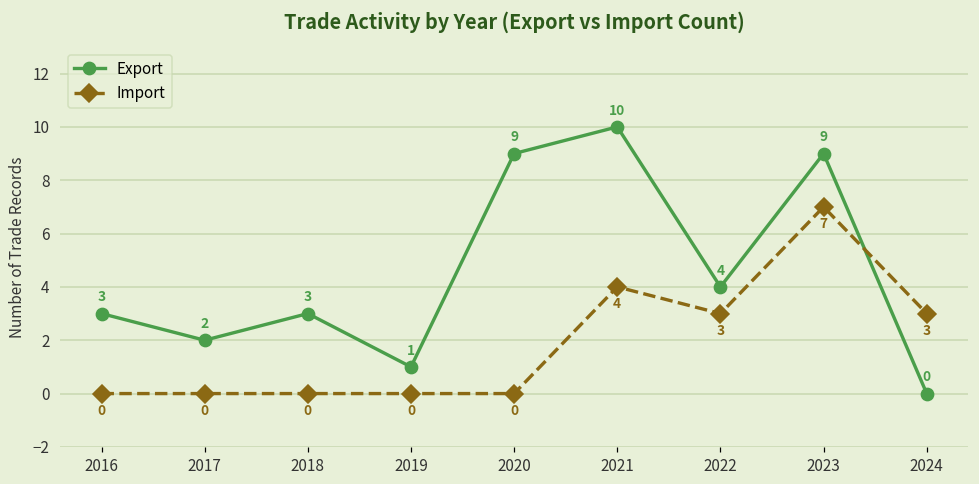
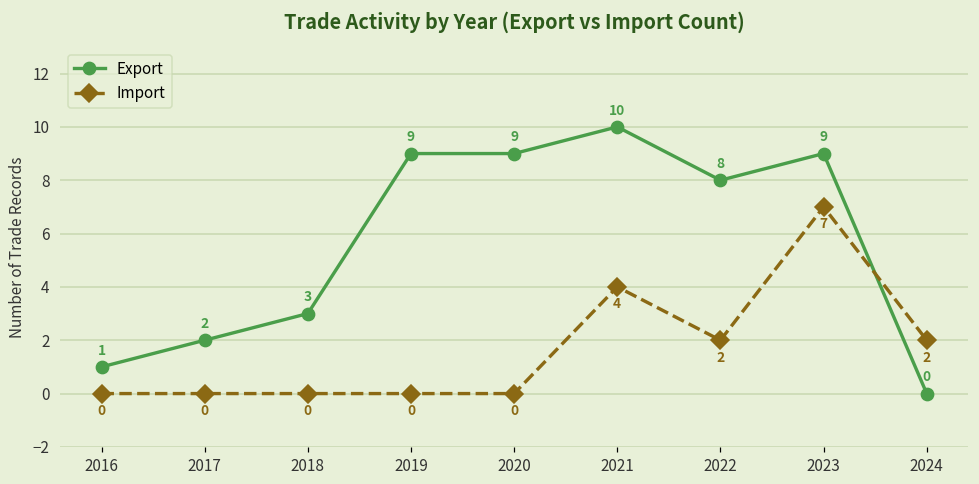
Export, 2016: 3 -> 1
Export, 2019: 1 -> 9
Export, 2022: 4 -> 8
Import, 2022: 3 -> 2
Import, 2024: 3 -> 2
